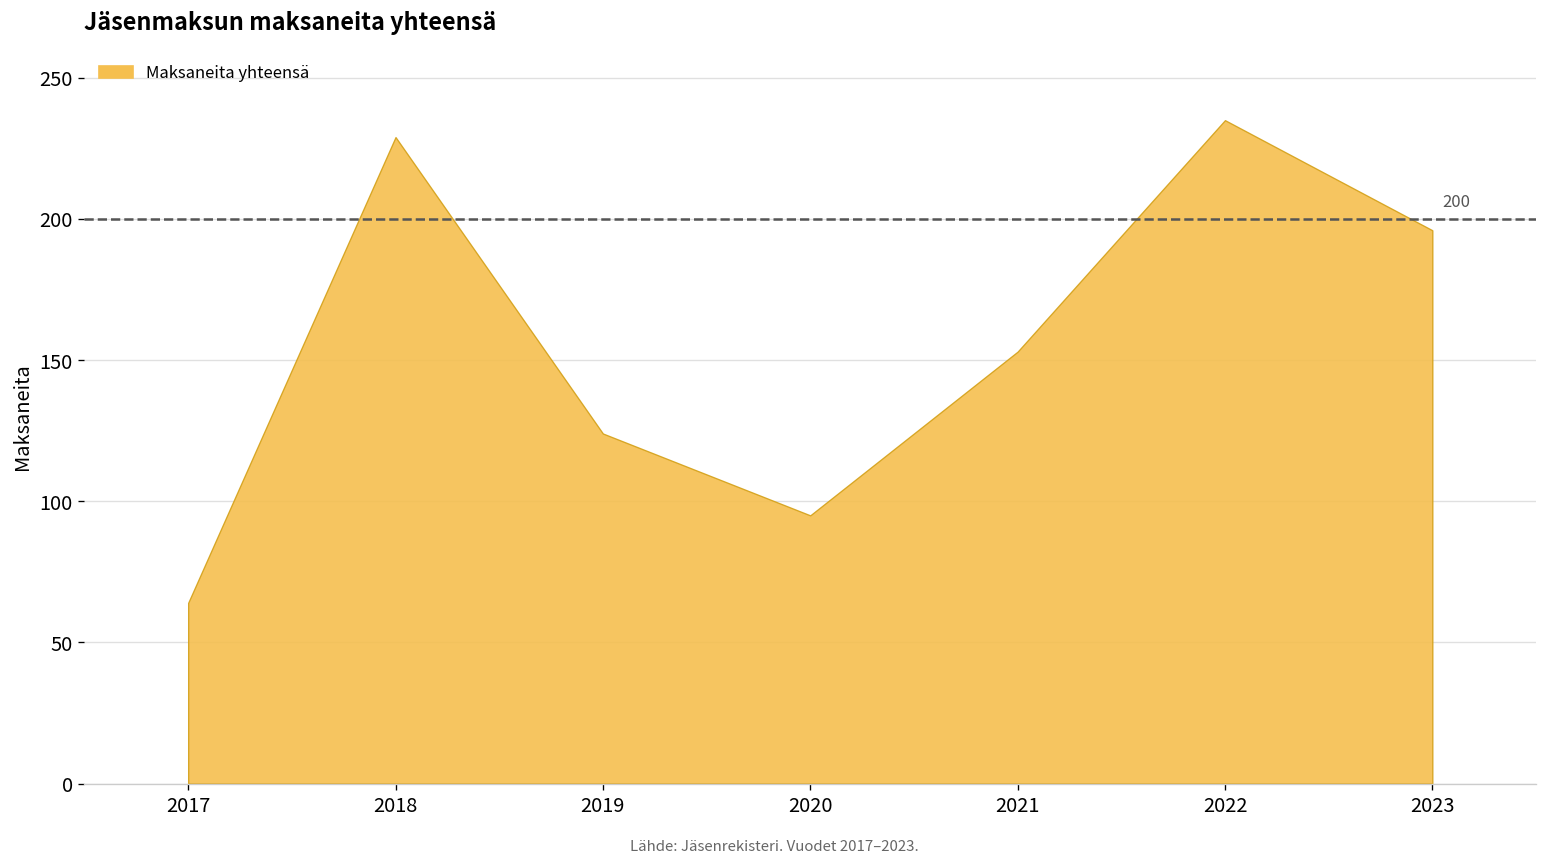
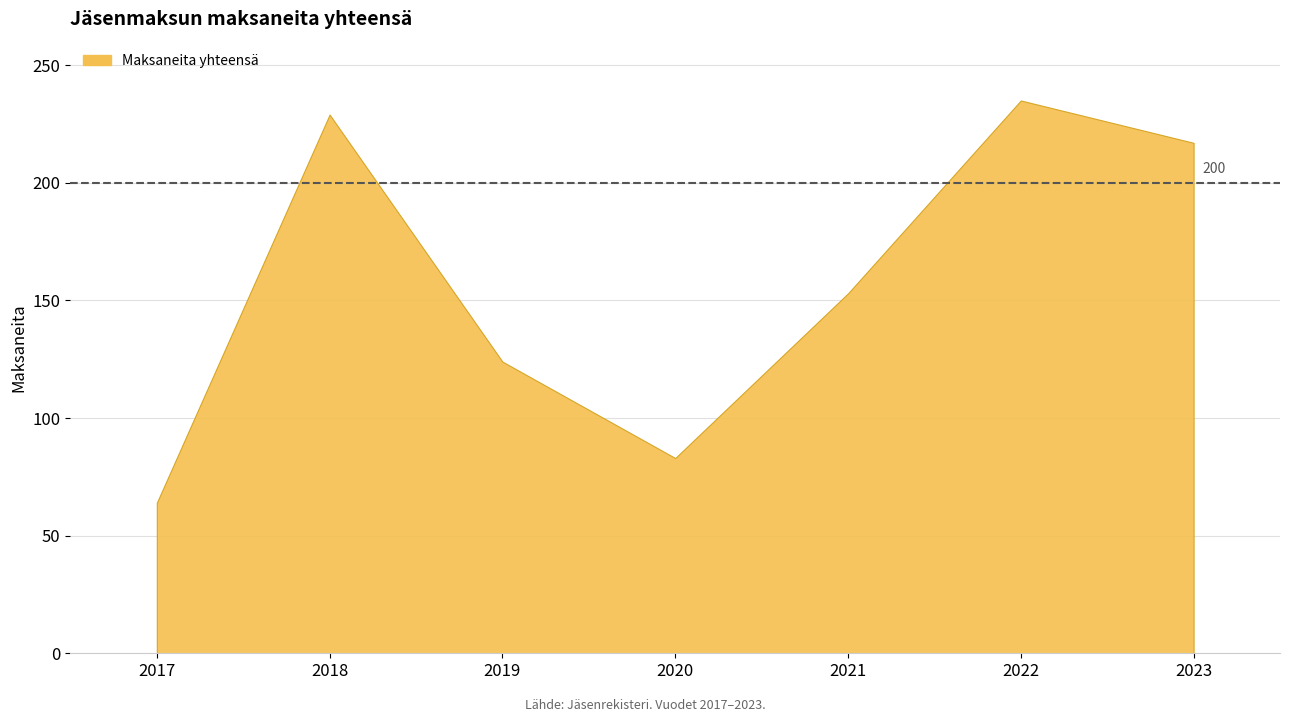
2020: 95 -> 83
2023: 196 -> 217
